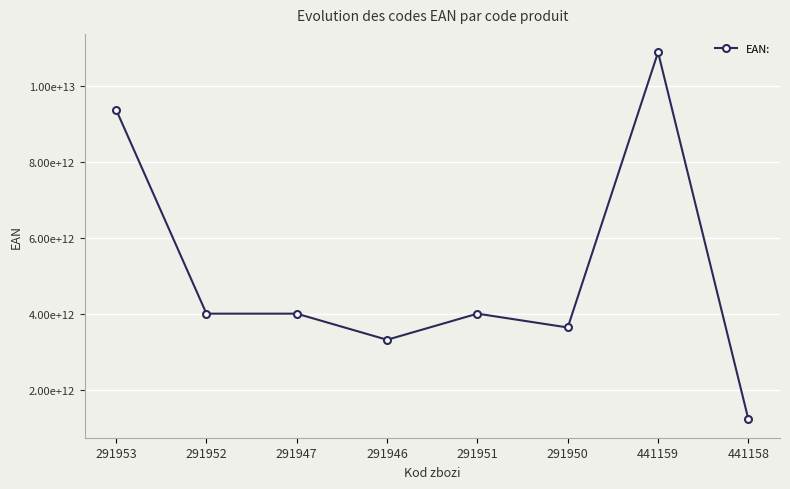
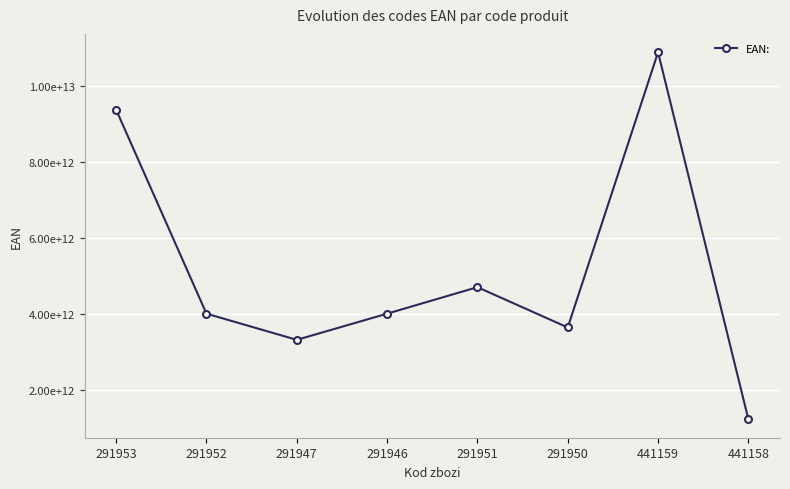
291947: 4000000000000 -> 3300000000000
291946: 3300000000000 -> 4000000000000
291951: 4000000000000 -> 4700000000000
